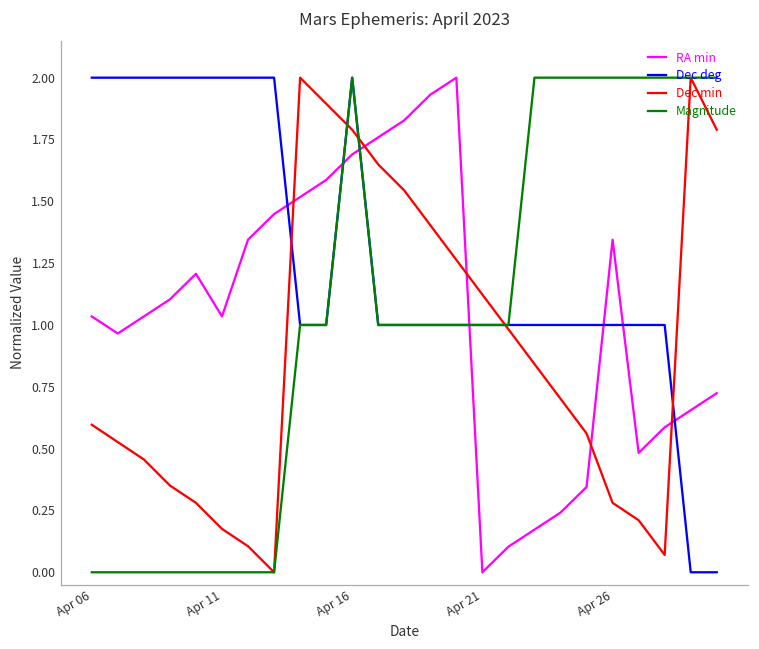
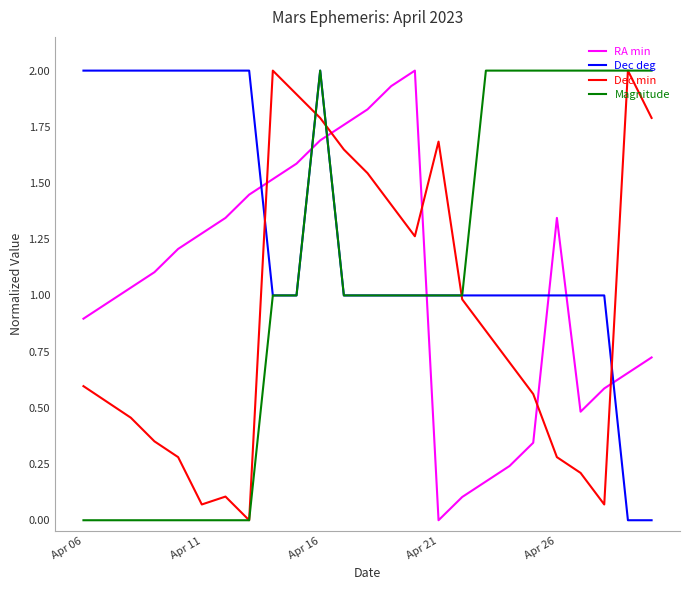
RA min, Apr 06: 1.03 -> 0.90
RA min, Apr 11: 1.03 -> 1.28
Dec min, Apr 11: 0.18 -> 0.07
Dec min, Apr 21: 1.12 -> 1.68
